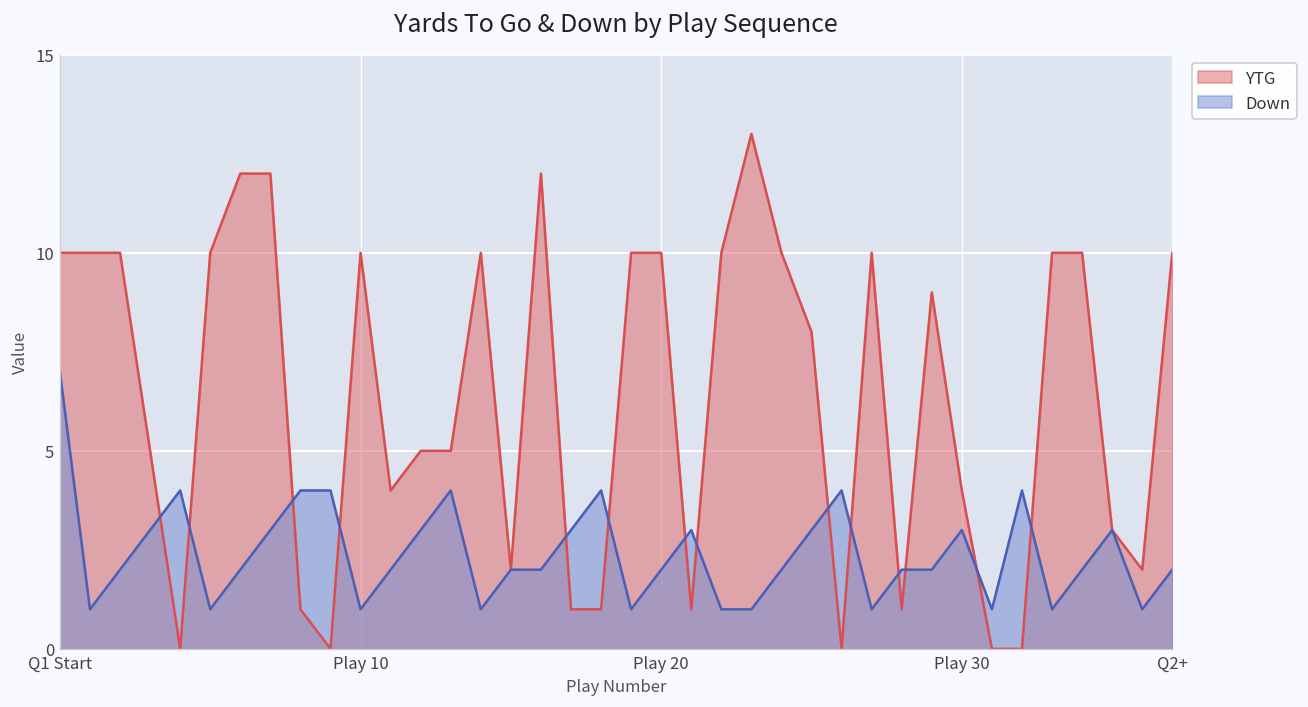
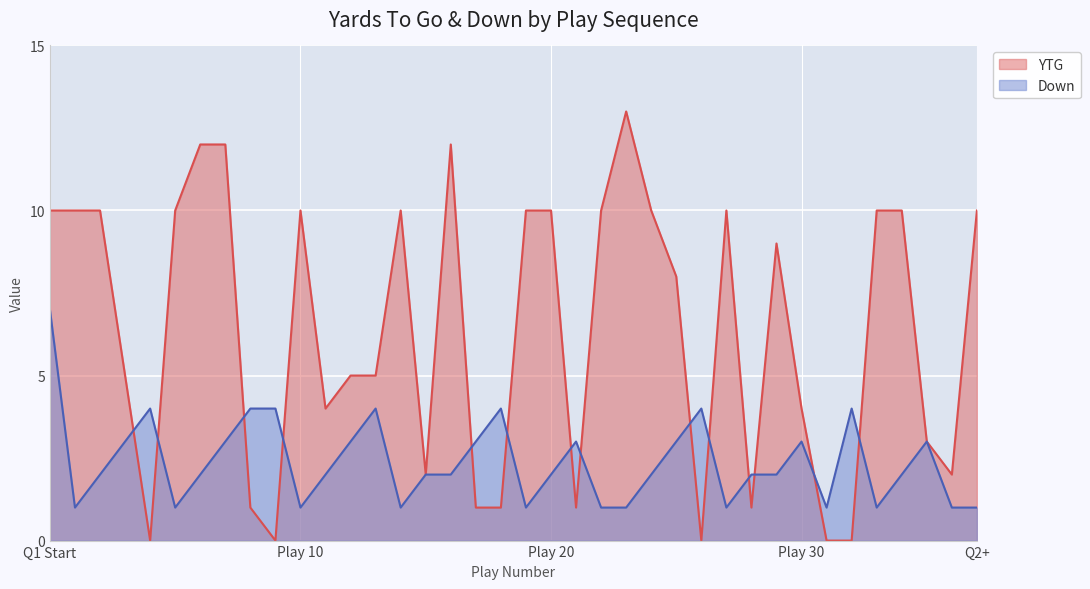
Down, Q2+: 2 -> 1
